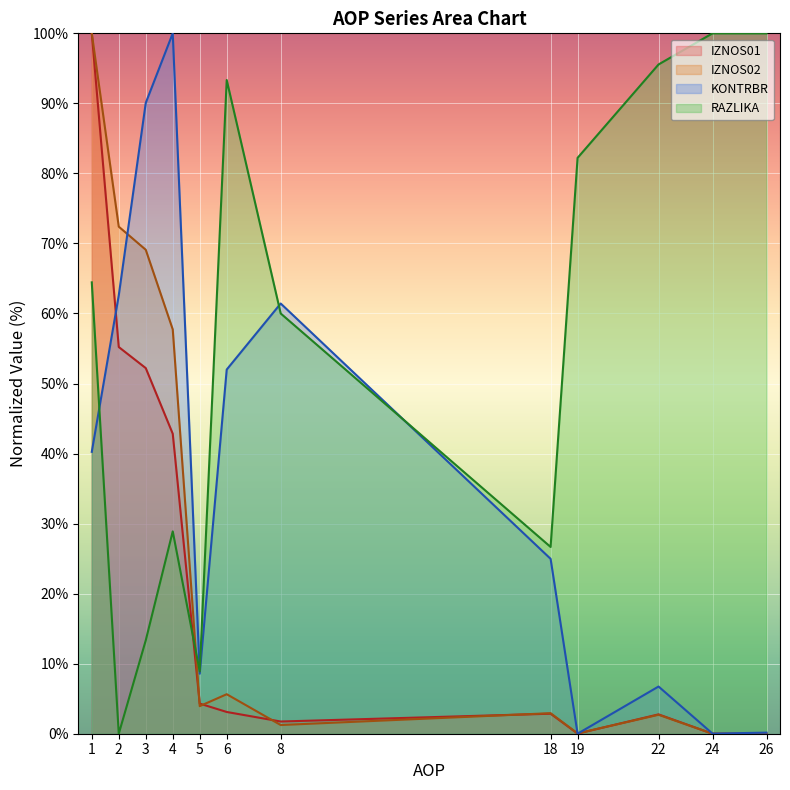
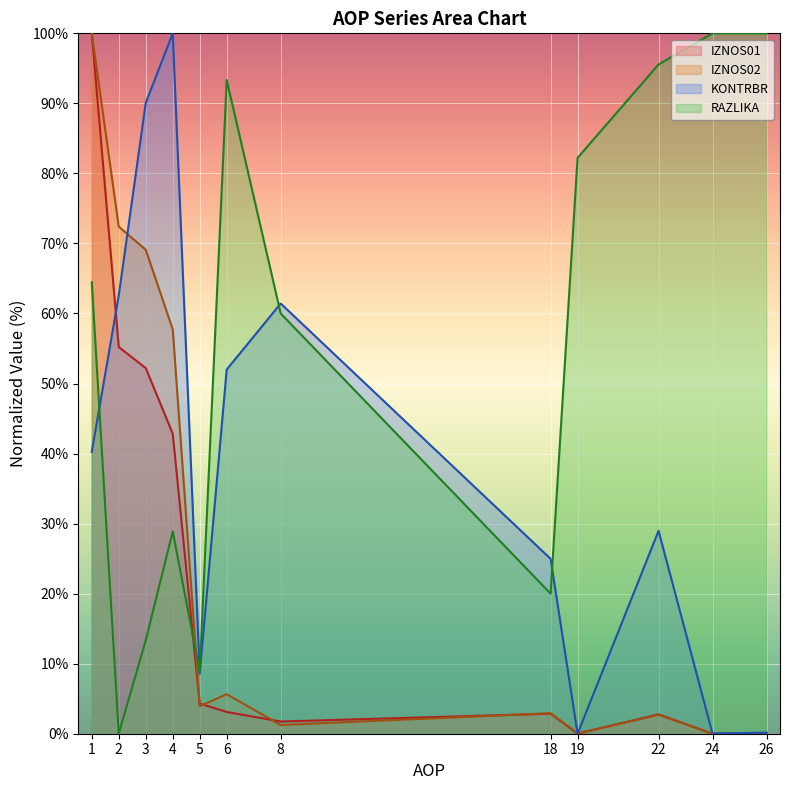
RAZLIKA, 18: 27% -> 20%
KONTRBR, 22: 7% -> 29%
